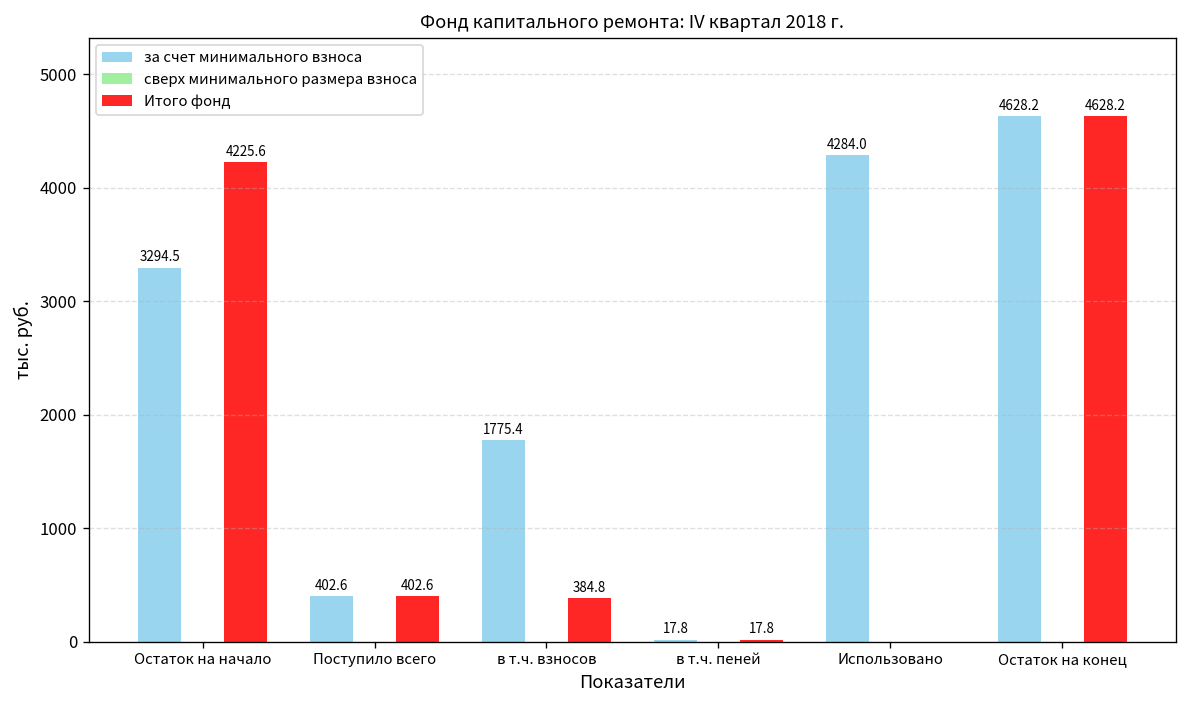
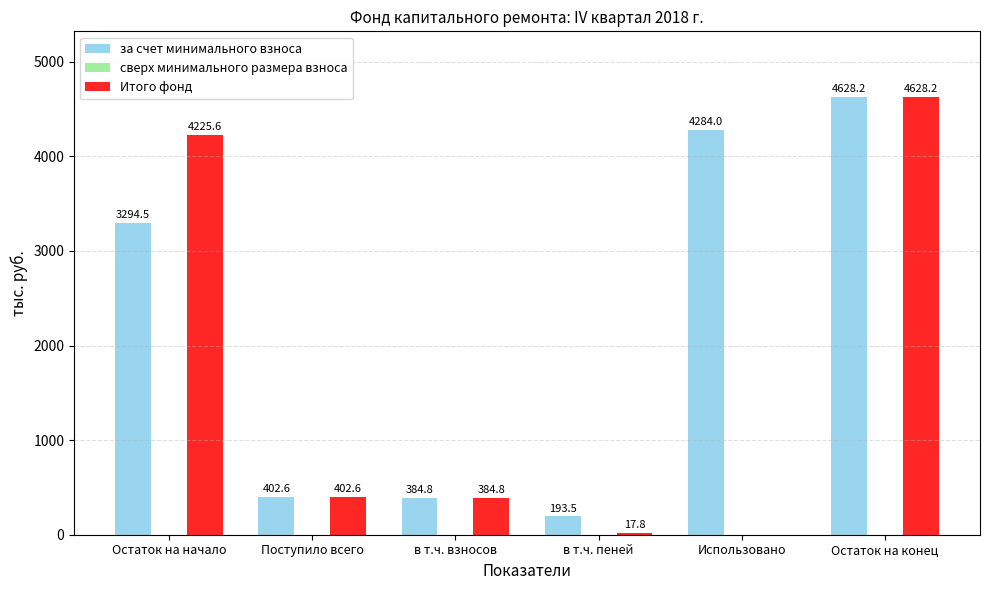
за счет минимального взноса, в т.ч. взносов: 1775.4 -> 384.8
за счет минимального взноса, в т.ч. пеней: 17.8 -> 193.5
